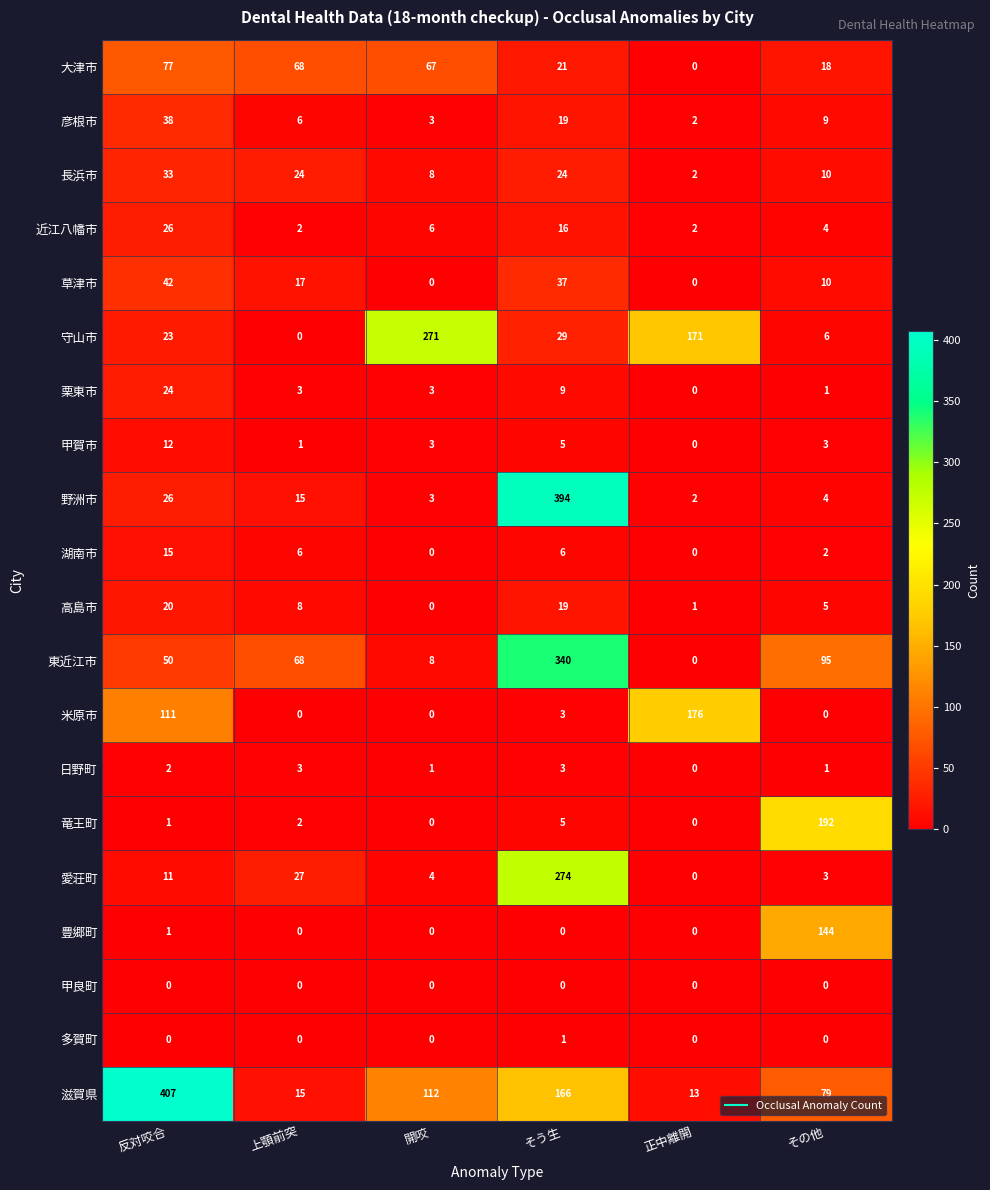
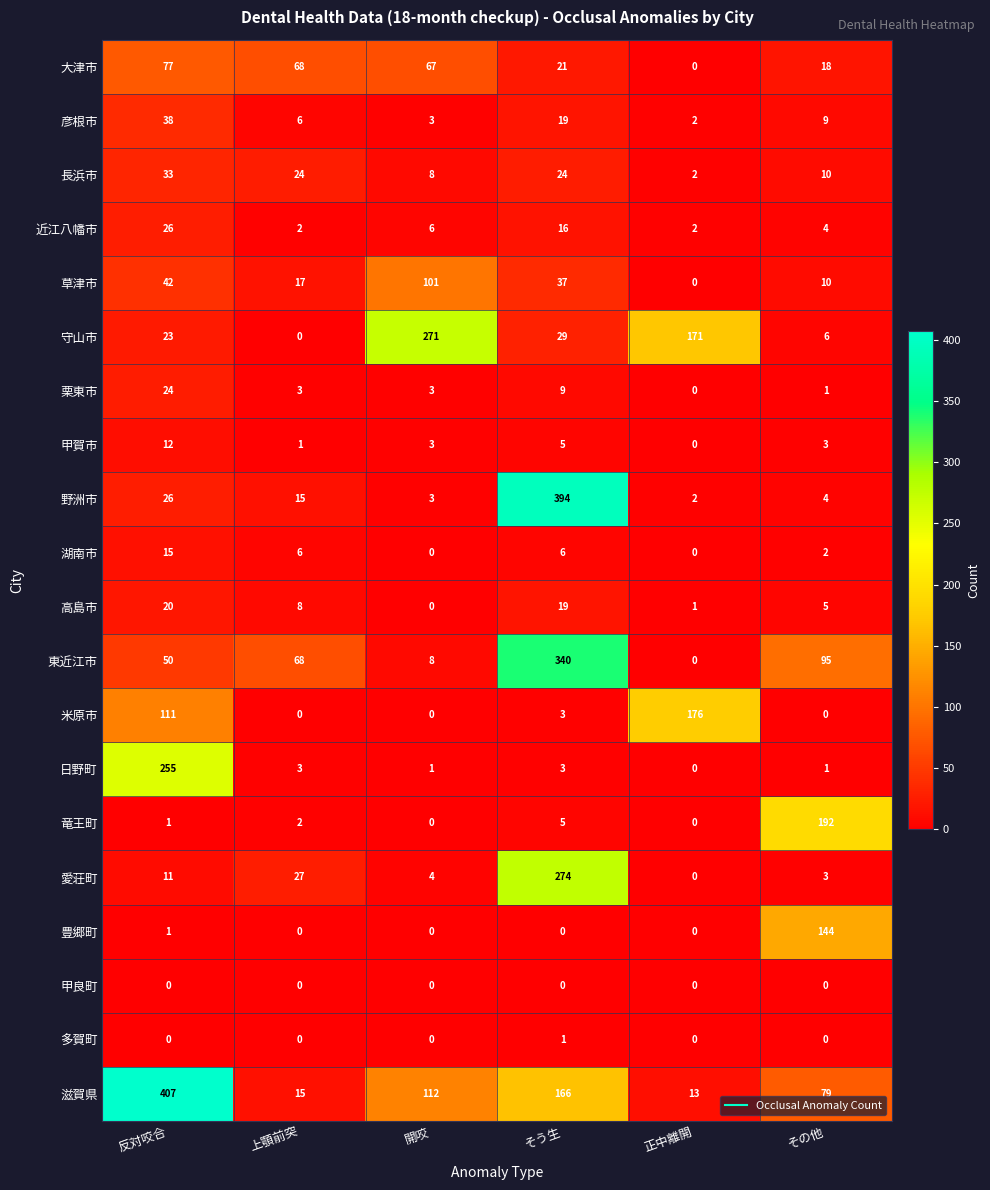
草津市, 開咬: 0 -> 101
日野町, 反対咬合: 2 -> 255
